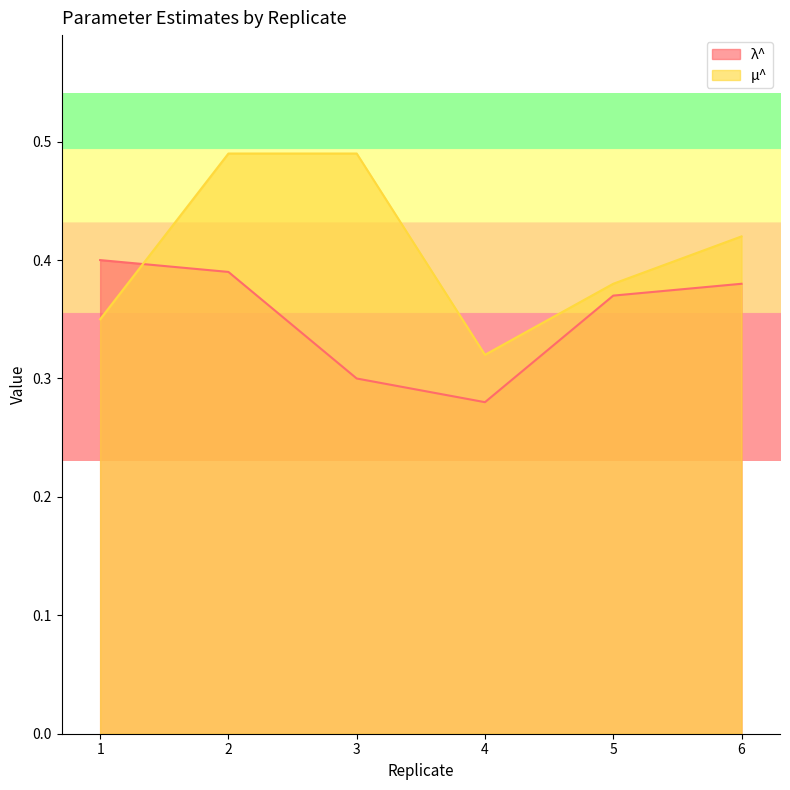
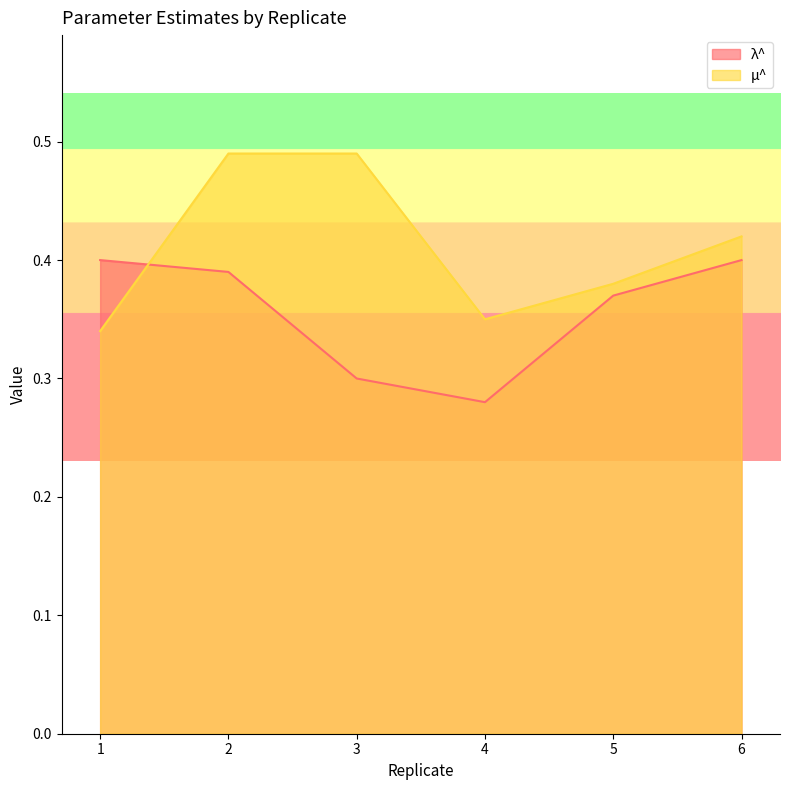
μ^, 1: 0.35 -> 0.34
μ^, 4: 0.32 -> 0.35
λ^, 6: 0.38 -> 0.40
